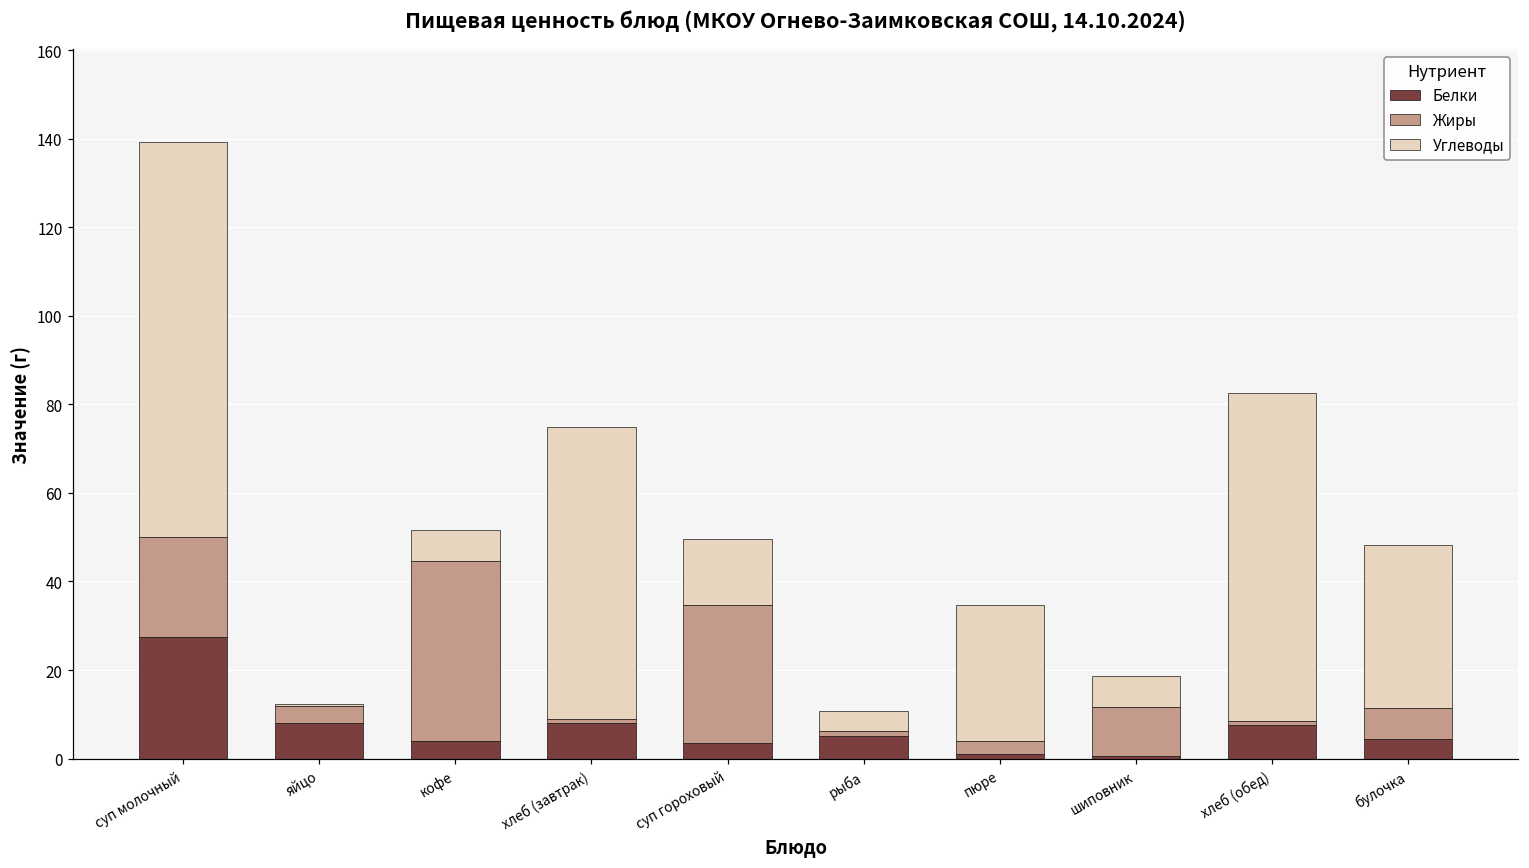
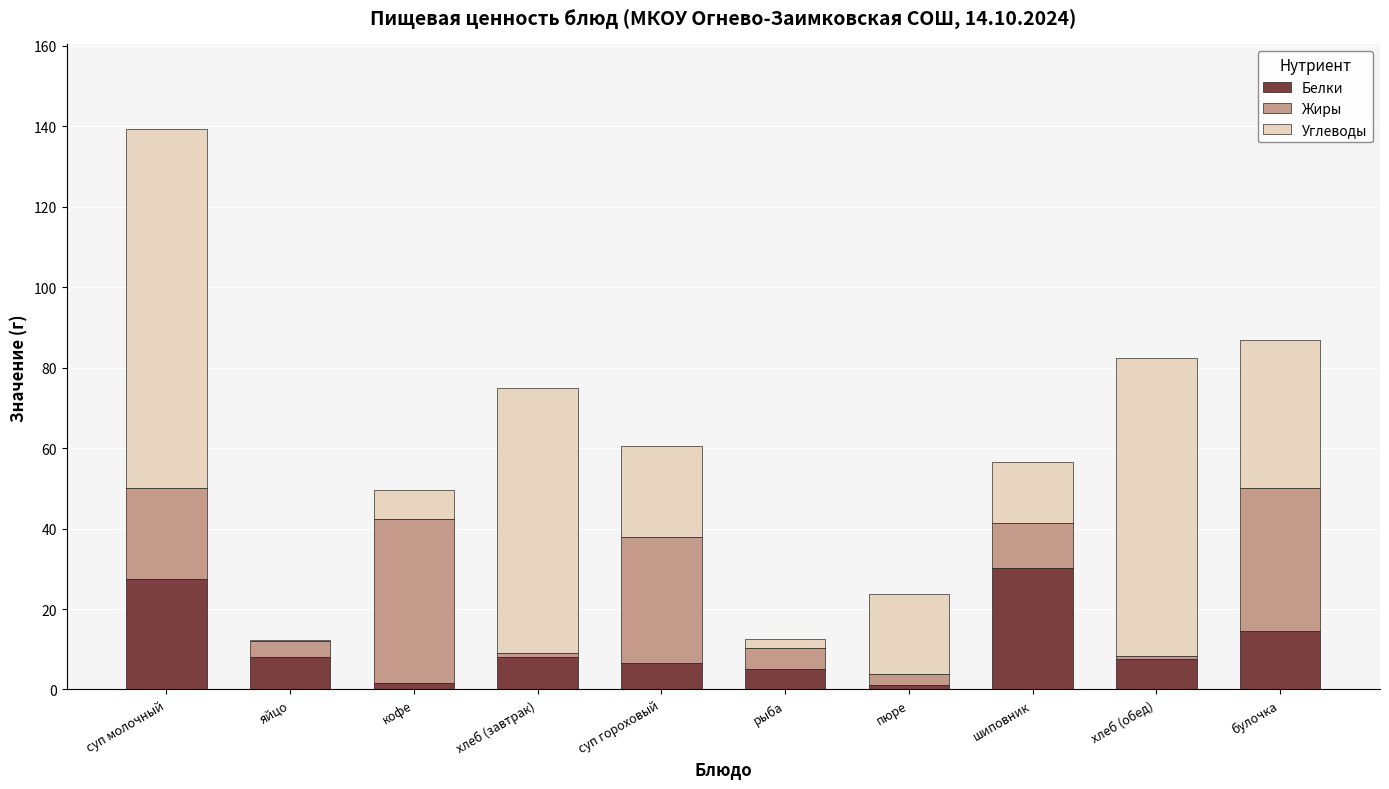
Белки, кофе: 4 -> 2
Белки, суп гороховый: 3 -> 7
Углеводы, суп гороховый: 15 -> 23
Жиры, рыба: 1 -> 5
Углеводы, рыба: 4 -> 2
Углеводы, пюре: 31 -> 20
Белки, шиповник: 1 -> 30
Углеводы, шиповник: 7 -> 15
Белки, булочка: 4 -> 14
Жиры, булочка: 7 -> 36
